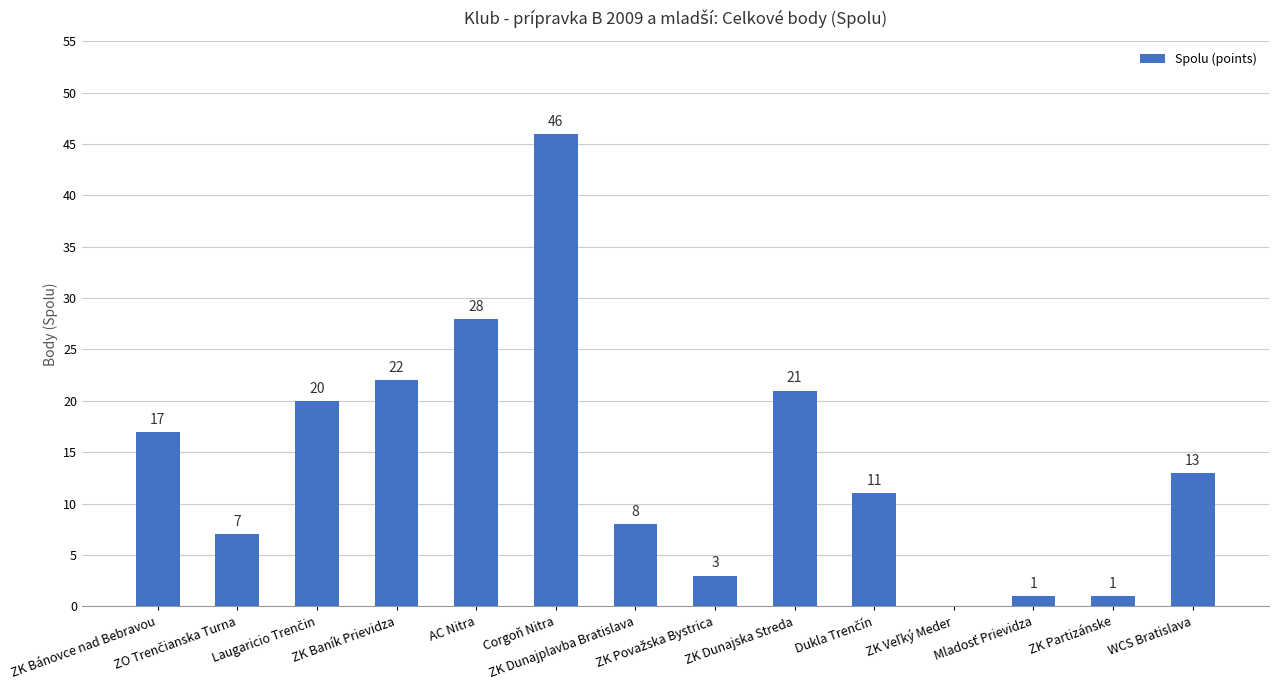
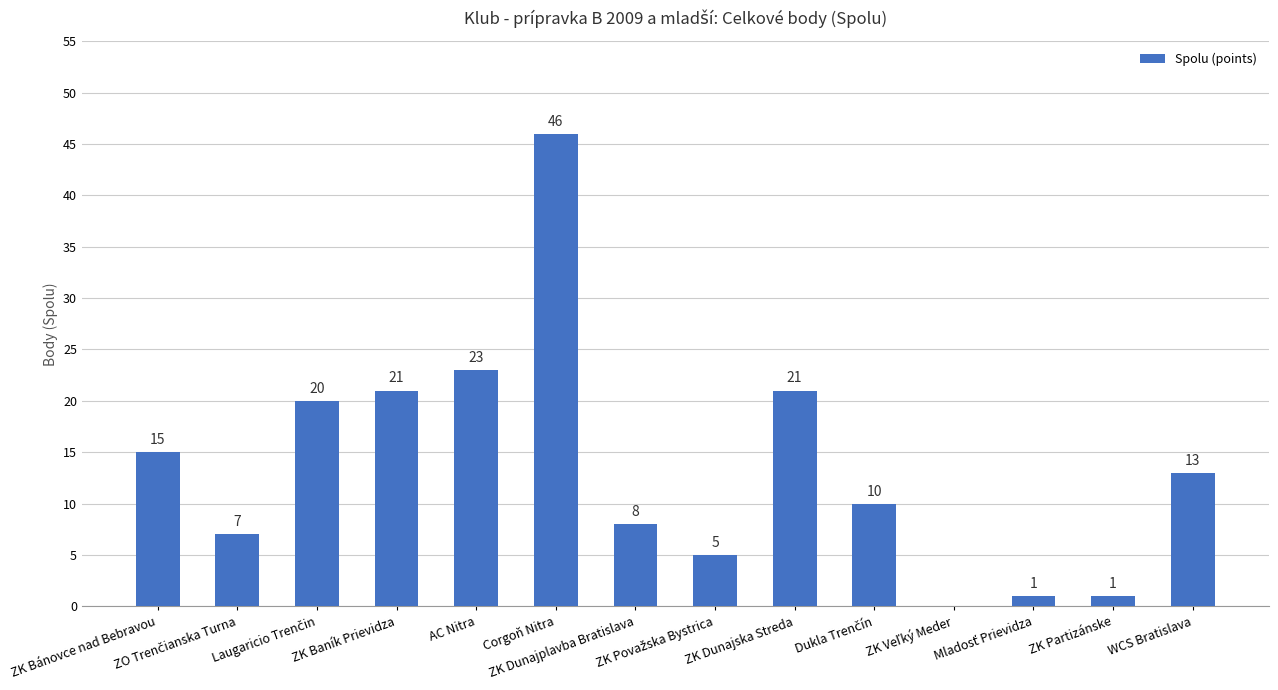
ZK Bánovce nad Bebravou: 17 -> 15
ZK Baník Prievidza: 22 -> 21
AC Nitra: 28 -> 23
ZK Považska Bystrica: 3 -> 5
Dukla Trenčín: 11 -> 10
